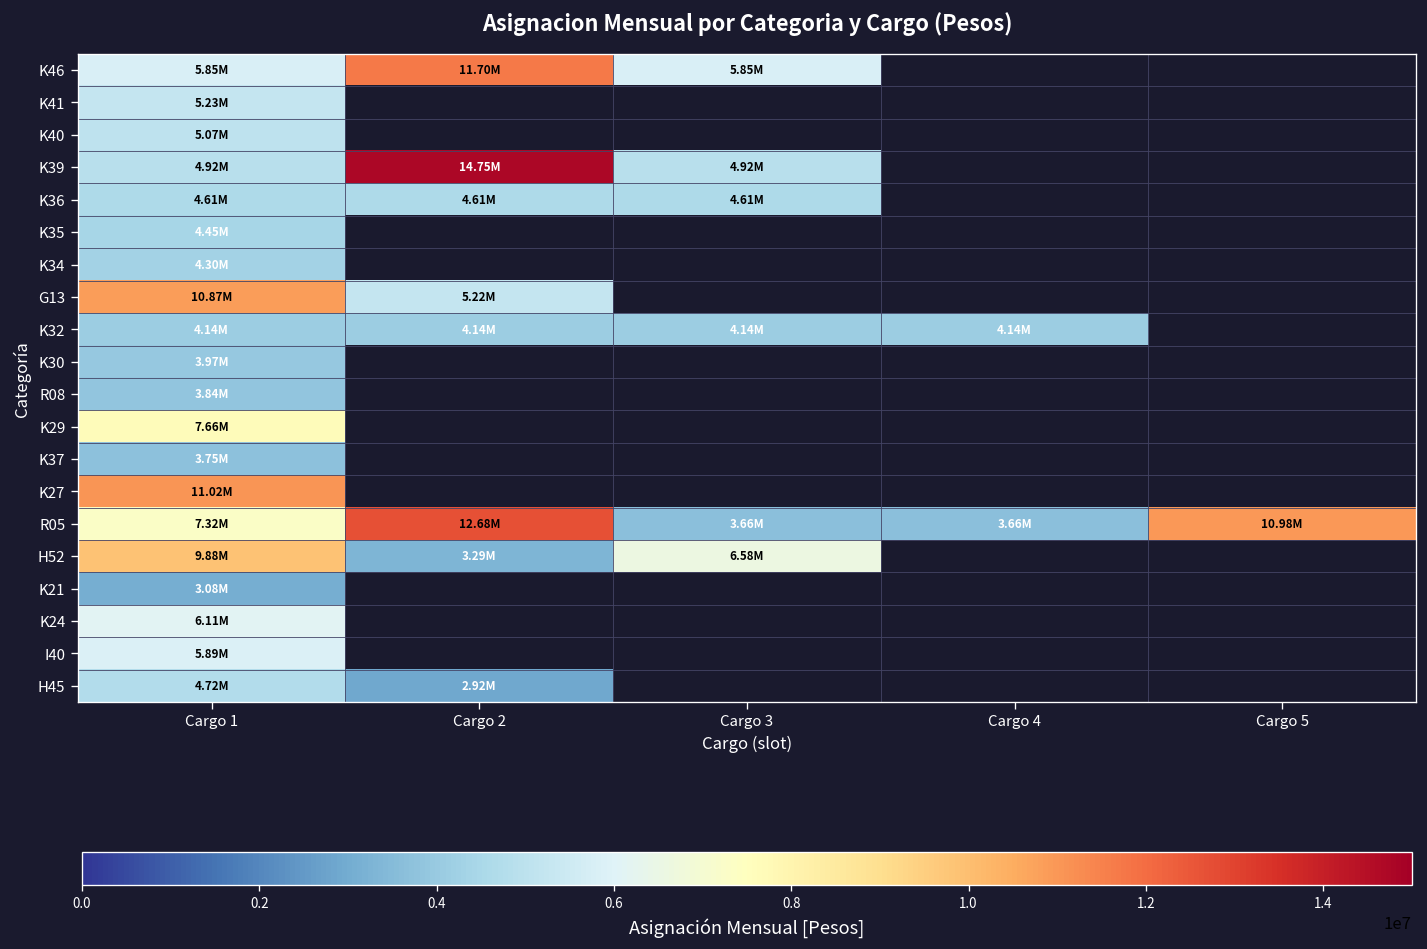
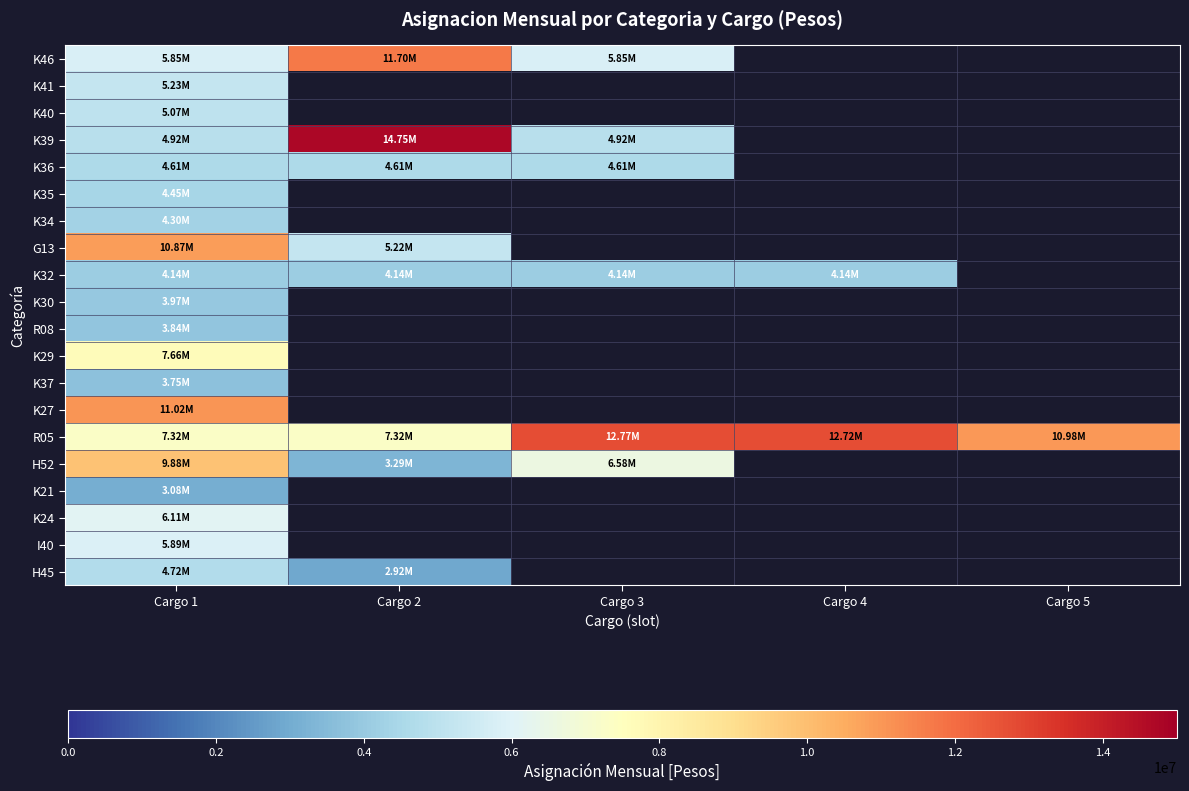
R05, Cargo 2: 12.68M -> 7.32M
R05, Cargo 3: 3.66M -> 12.77M
R05, Cargo 4: 3.66M -> 12.72M
